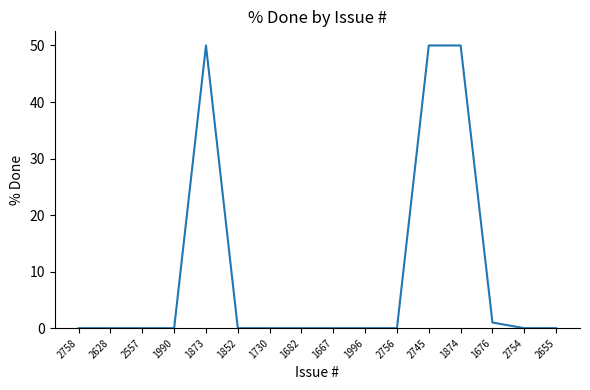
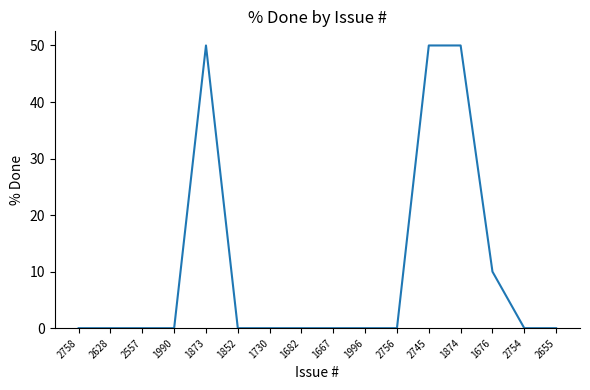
1676: 1 -> 10
